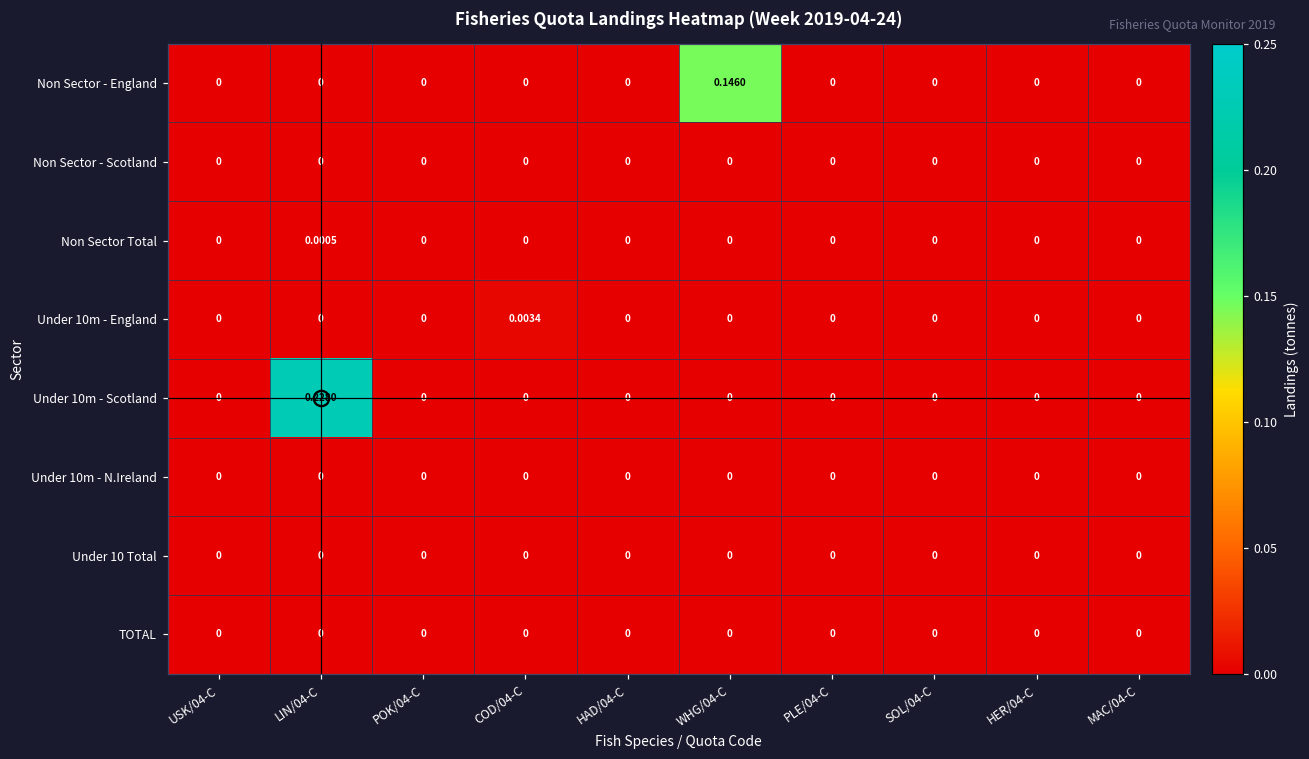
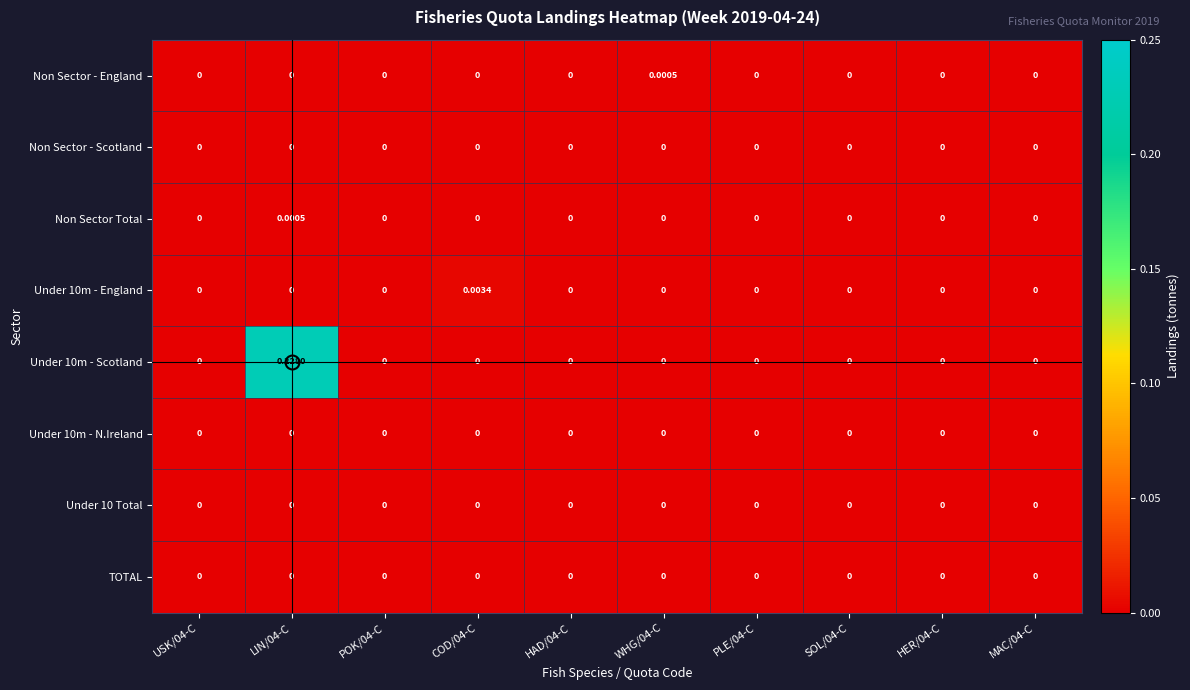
Non Sector - England, WHG/04-C: 0.1460 -> 0.0005
